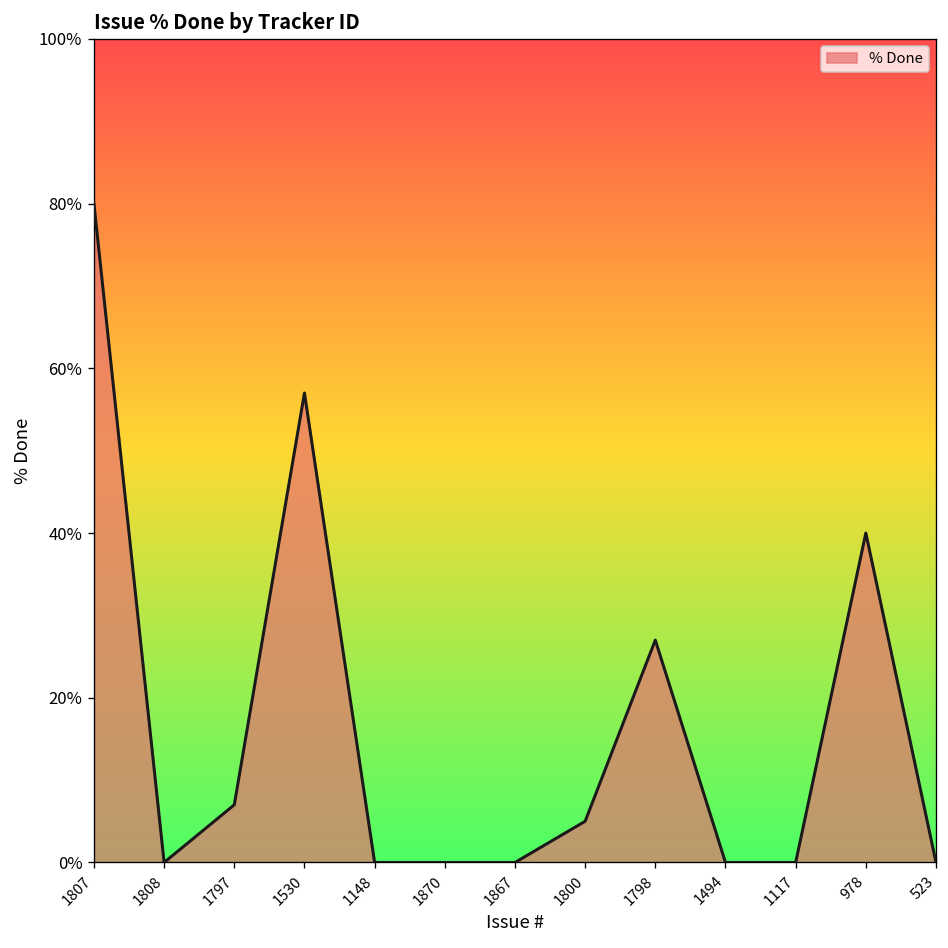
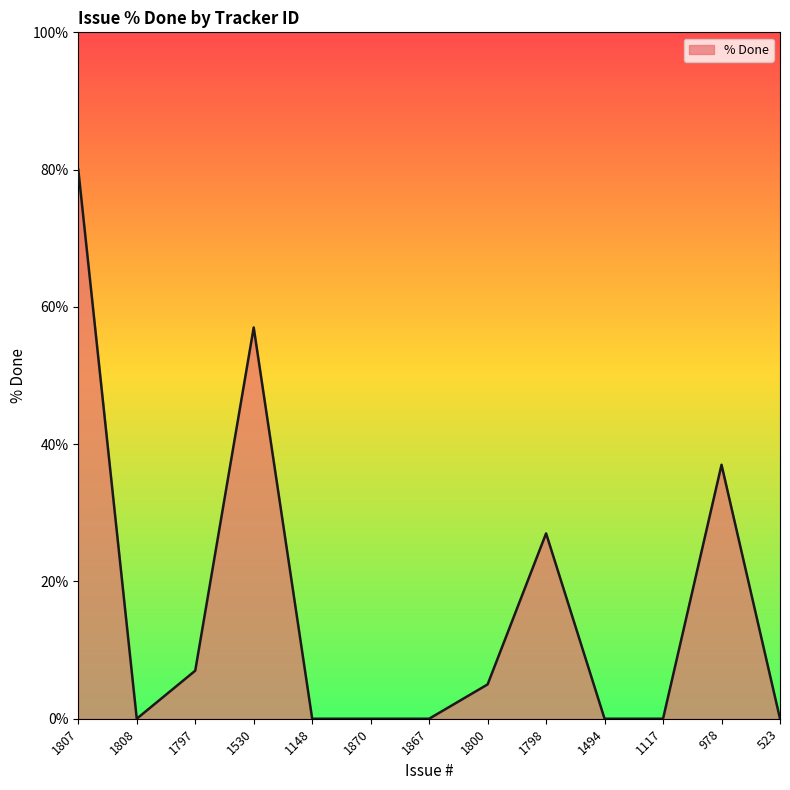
978: 40% -> 37%
